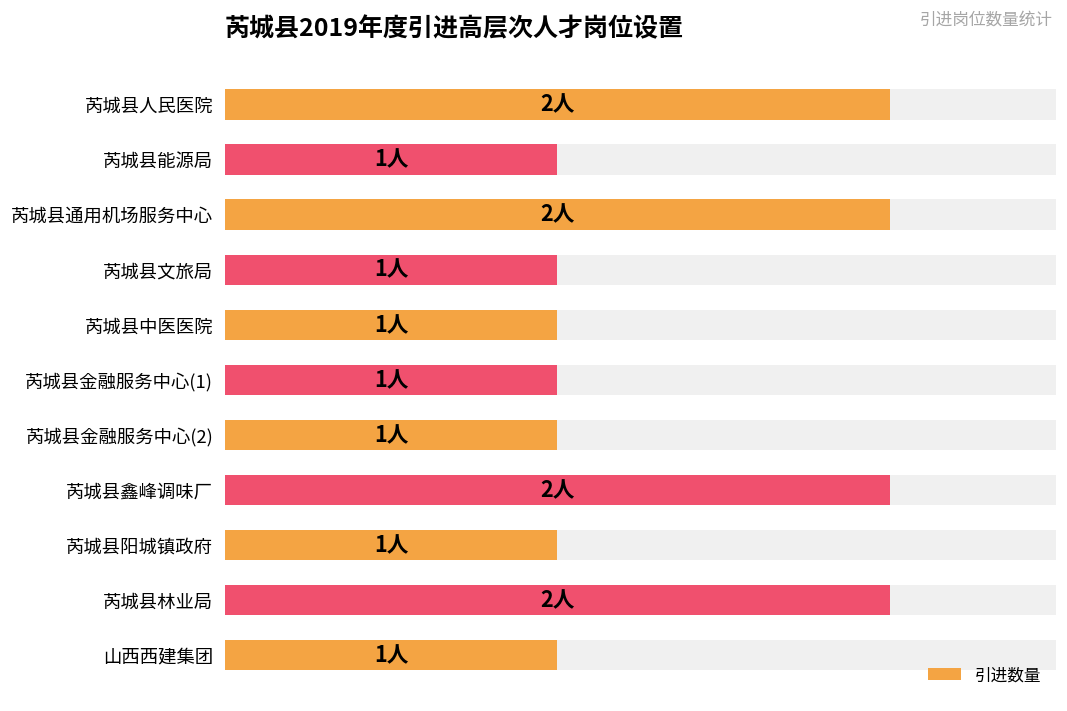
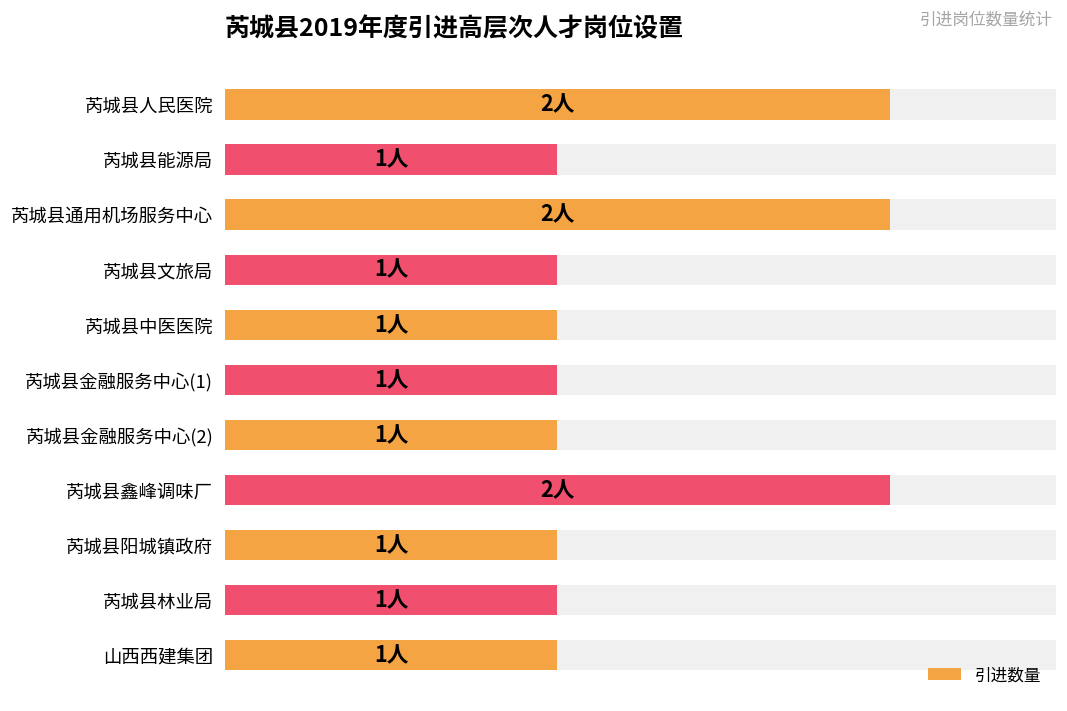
引进数量, 芮城县林业局: 2人 -> 1人
